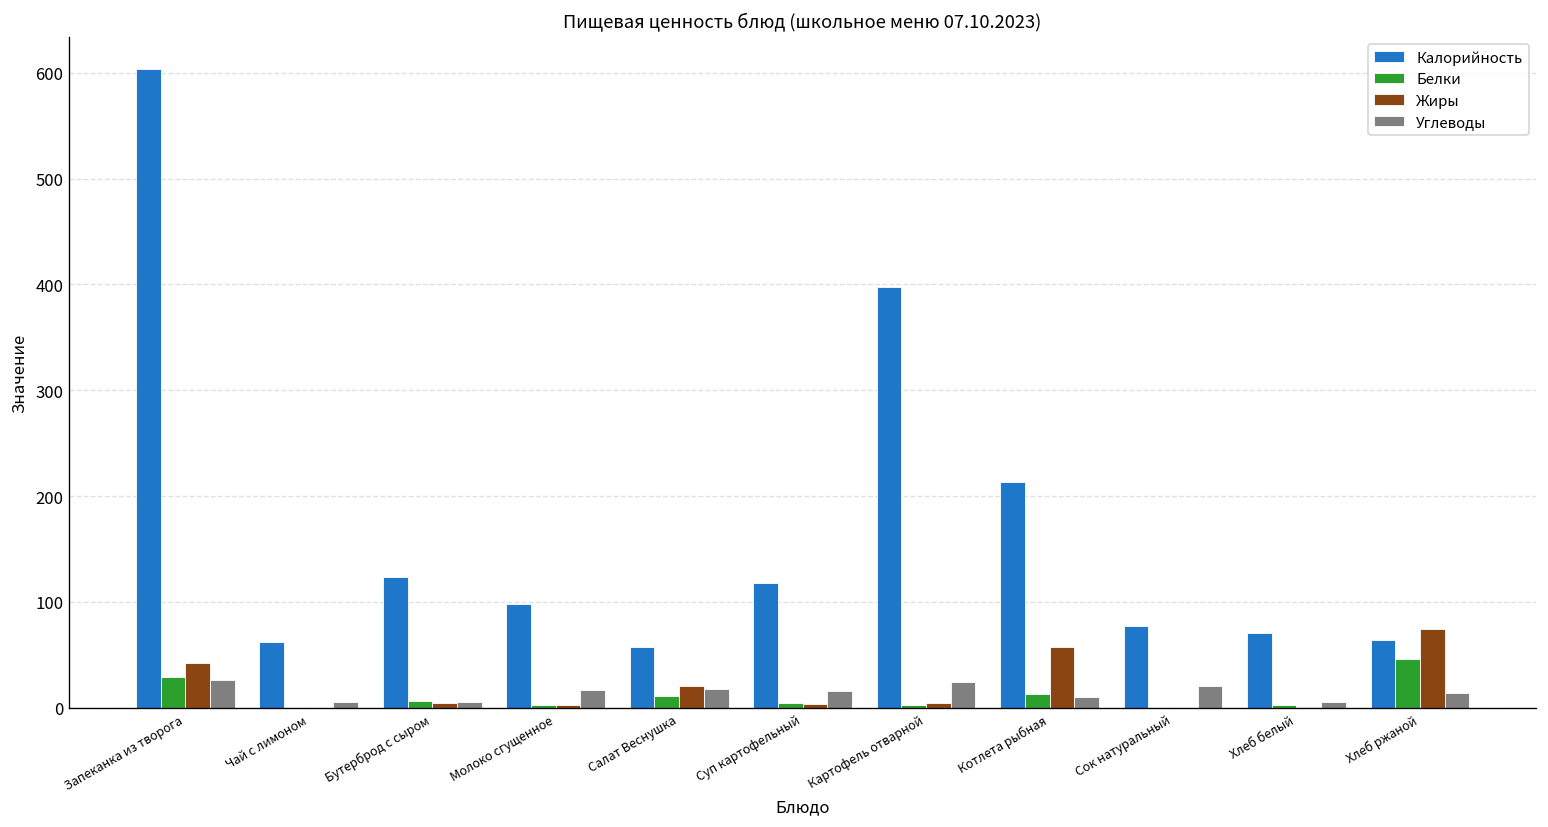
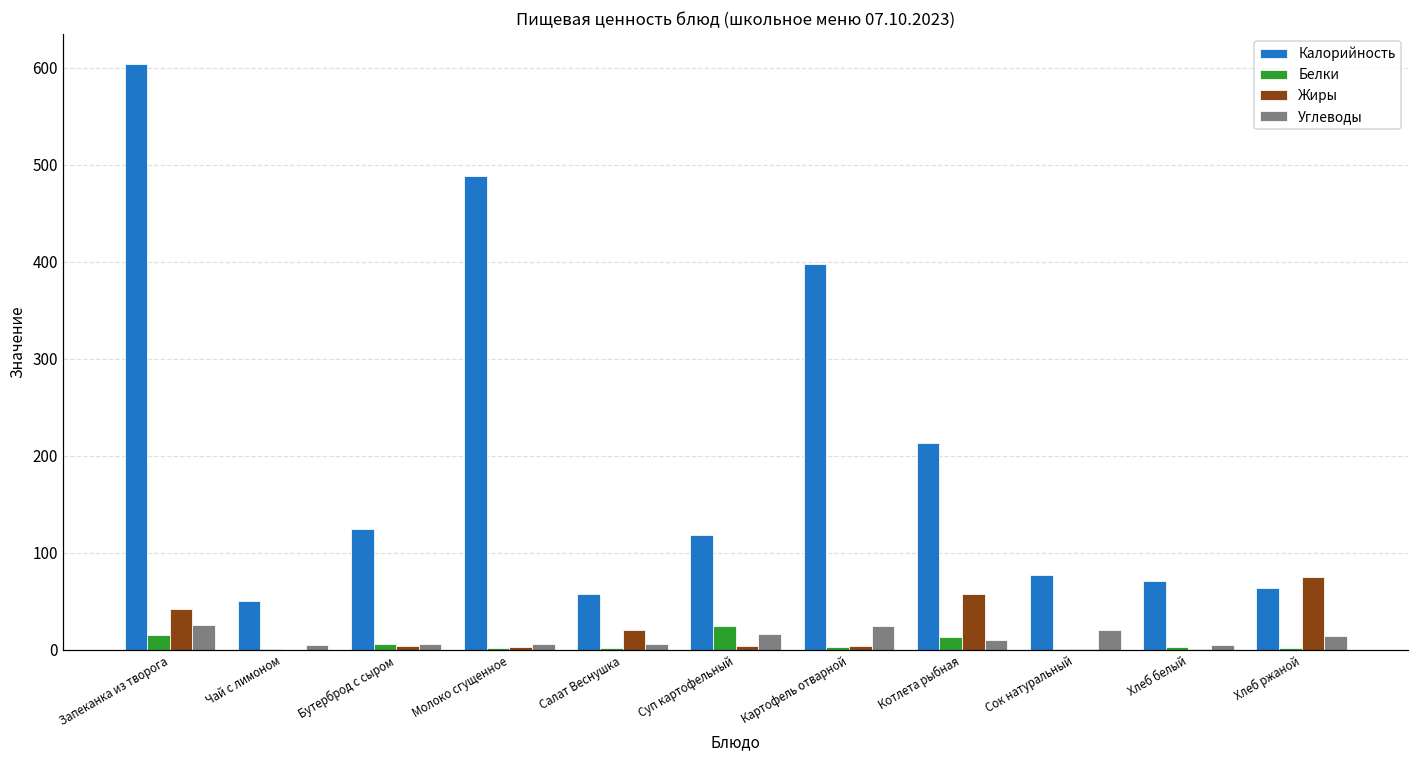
Белки, Запеканка из творога: 30 -> 20
Калорийность, Чай с лимоном: 60 -> 50
Калорийность, Молоко сгущенное: 100 -> 490
Углеводы, Молоко сгущенное: 20 -> 10
Белки, Салат Веснушка: 10 -> 0
Углеводы, Салат Веснушка: 20 -> 10
Белки, Суп картофельный: 0 -> 20
Белки, Хлеб ржаной: 50 -> 0
